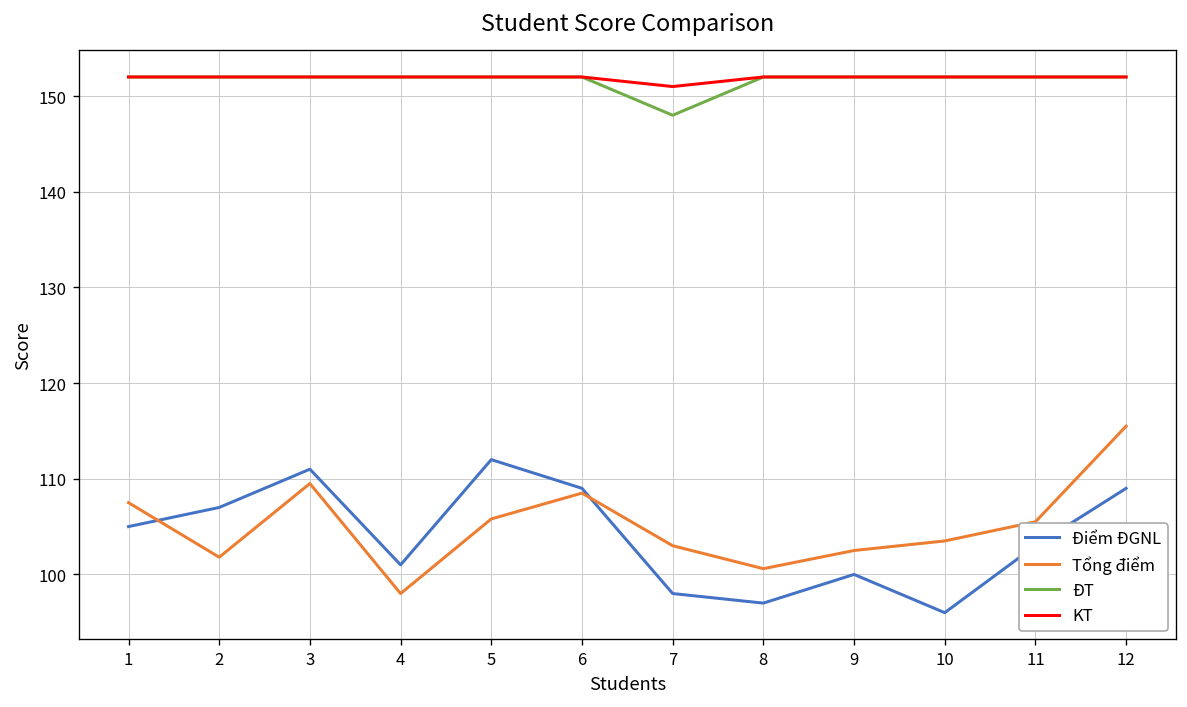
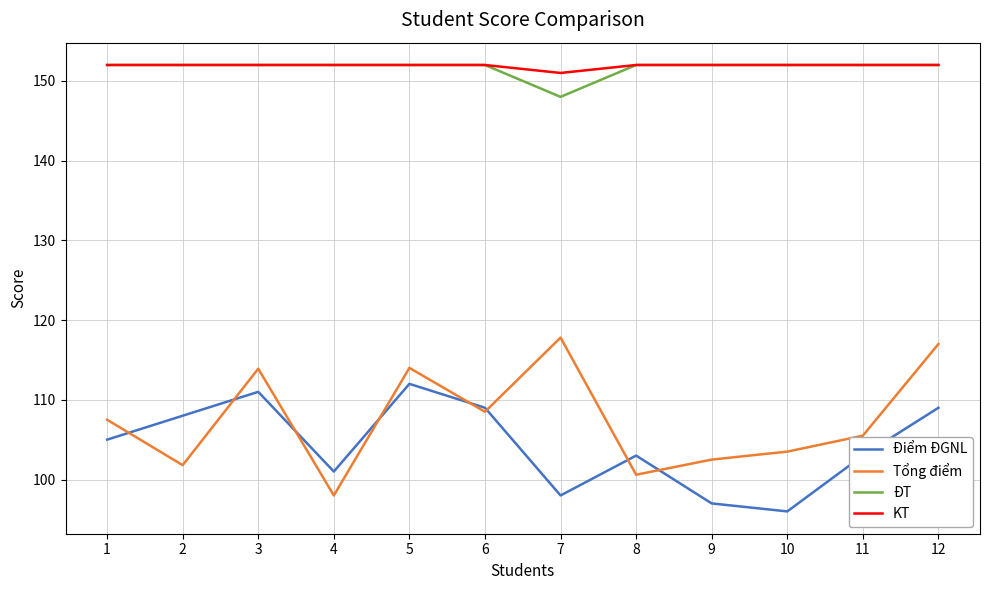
Điểm ĐGNL, 2: 107 -> 108
Tổng điểm, 3: 110 -> 114
Tổng điểm, 5: 106 -> 114
Tổng điểm, 7: 103 -> 118
Điểm ĐGNL, 8: 97 -> 103
Điểm ĐGNL, 9: 100 -> 97
Tổng điểm, 12: 116 -> 117
